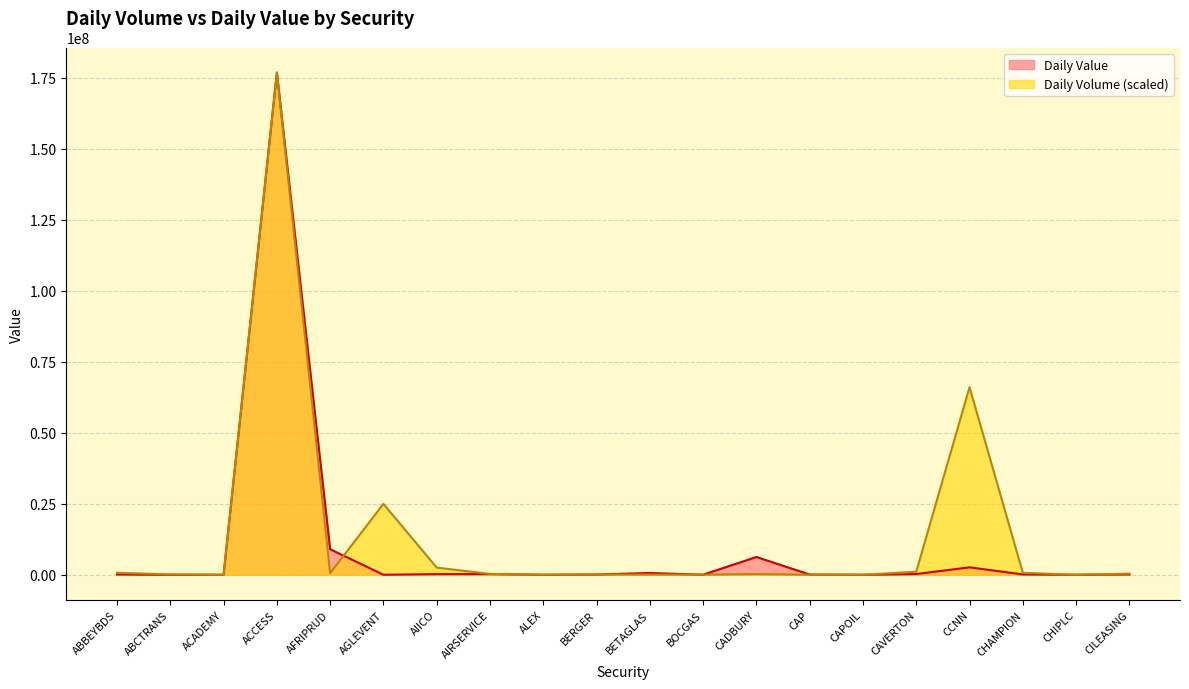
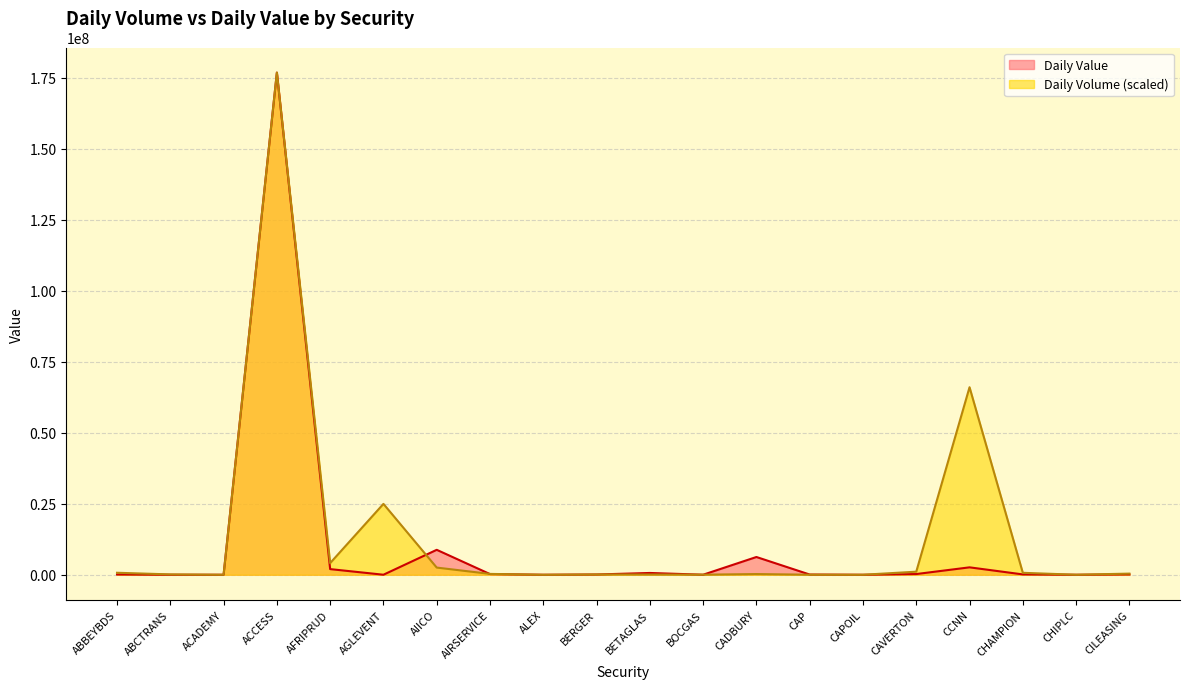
Daily Value, AFRIPRUD: 9000000 -> 2000000
Daily Volume (scaled), AFRIPRUD: 1000000 -> 4000000
Daily Value, AIICO: 0 -> 9000000
